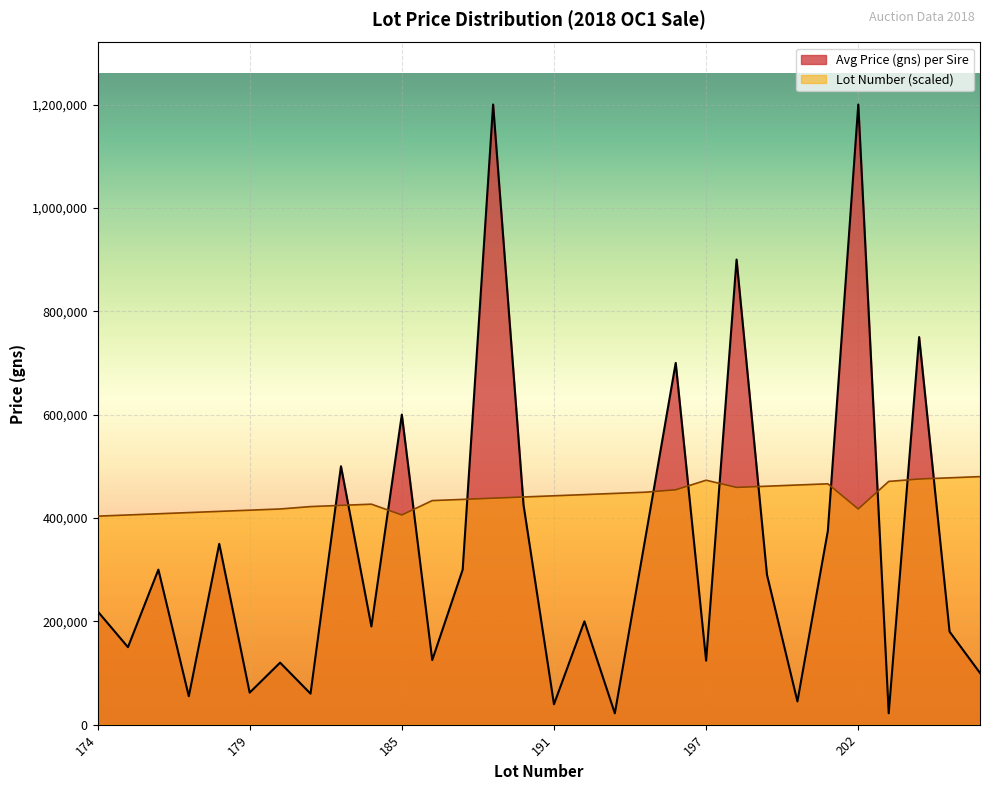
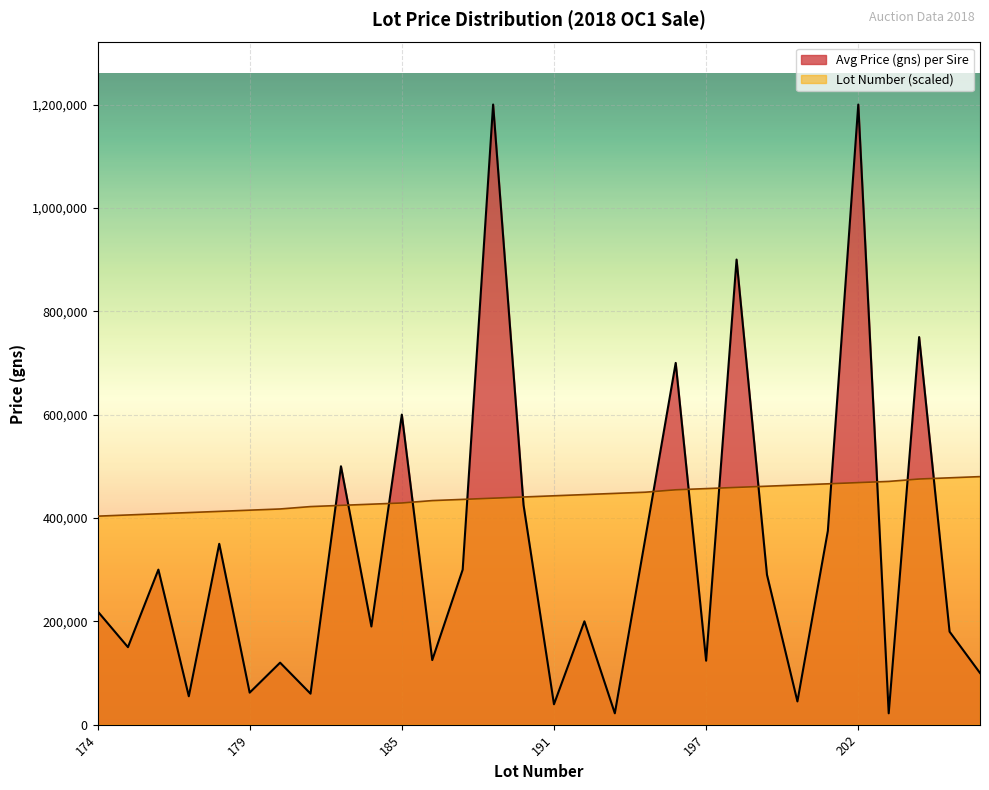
Lot Number (scaled), 185: 410,000 -> 430,000
Lot Number (scaled), 197: 470,000 -> 460,000
Lot Number (scaled), 202: 420,000 -> 470,000
